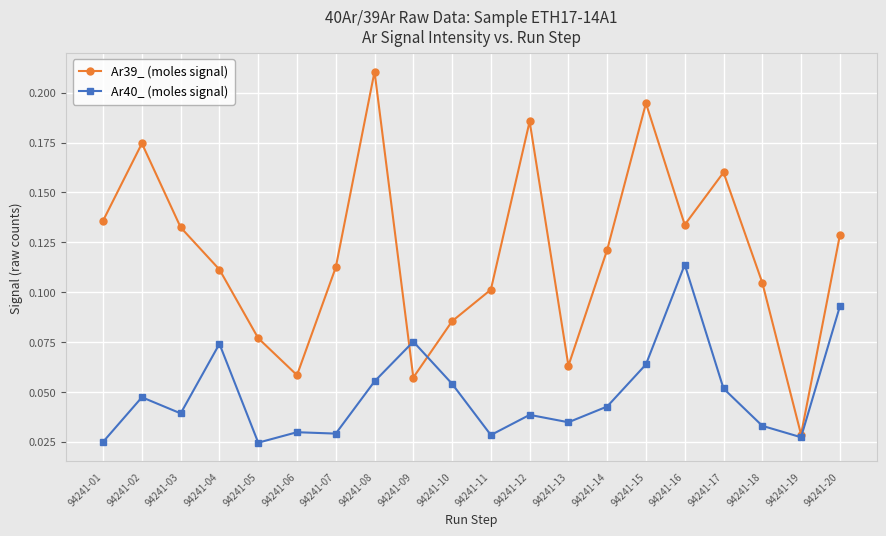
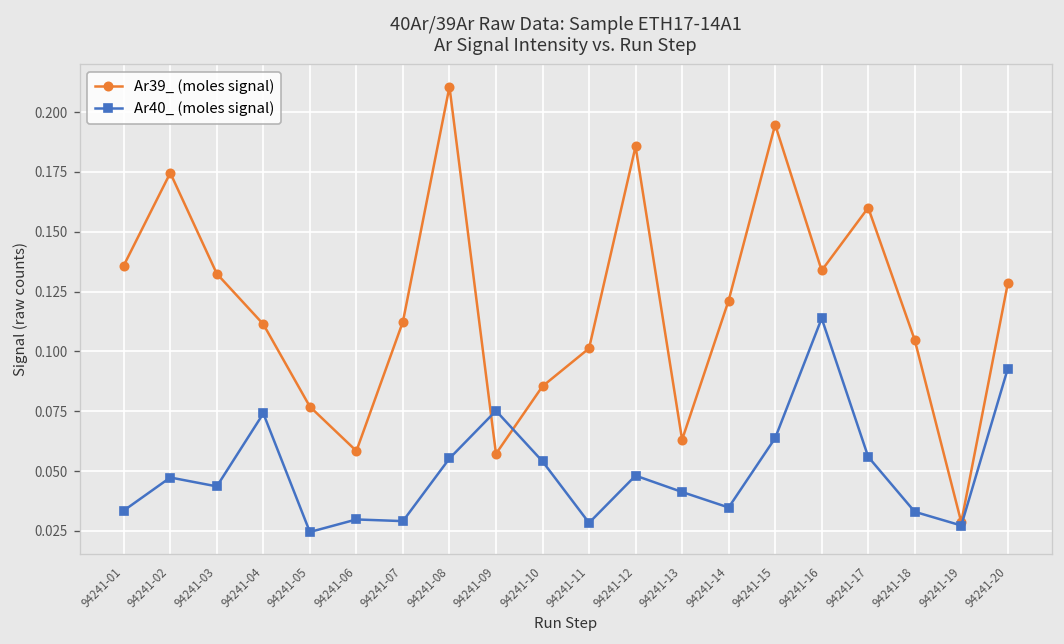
Ar40_ (moles signal), 94241-01: 0.025 -> 0.034
Ar40_ (moles signal), 94241-03: 0.039 -> 0.044
Ar40_ (moles signal), 94241-12: 0.039 -> 0.048
Ar40_ (moles signal), 94241-13: 0.035 -> 0.041
Ar40_ (moles signal), 94241-14: 0.043 -> 0.035
Ar40_ (moles signal), 94241-17: 0.052 -> 0.056
